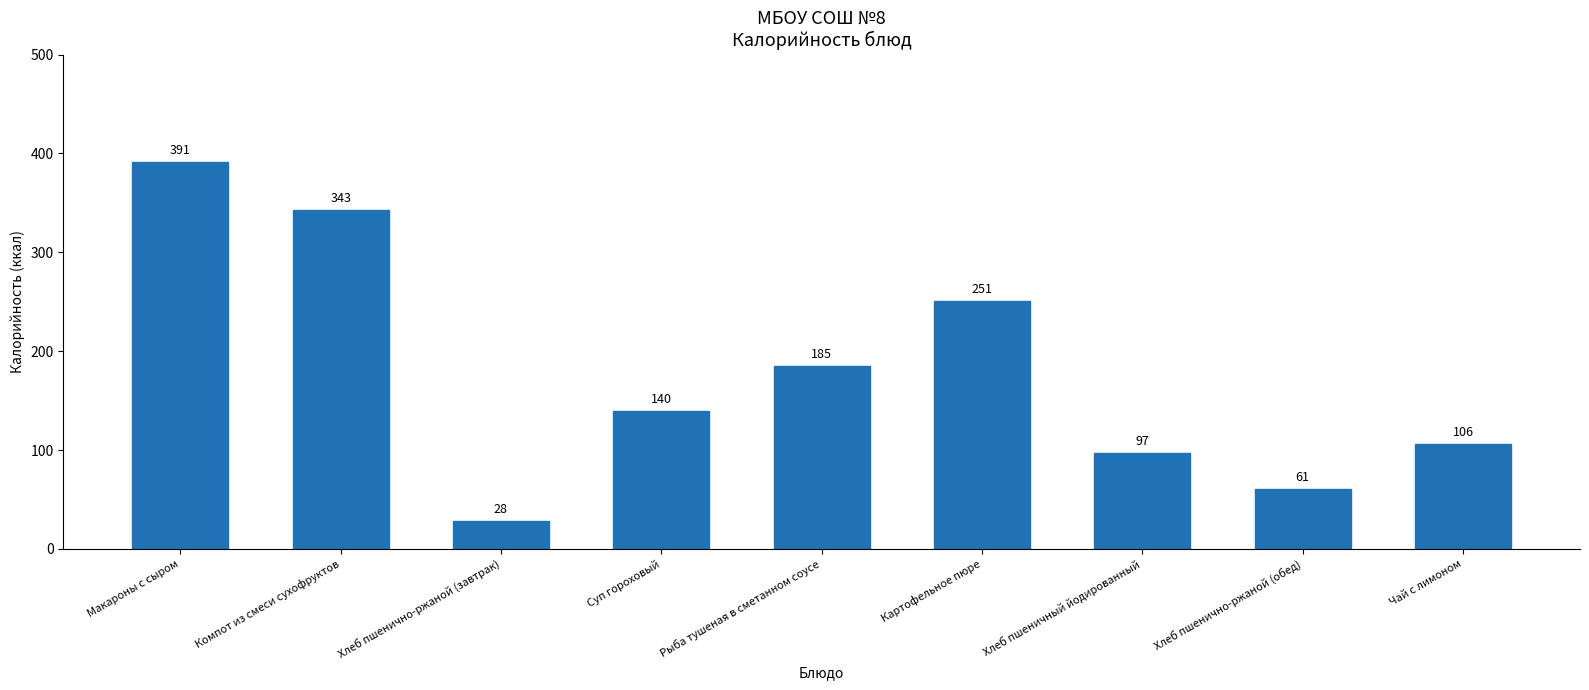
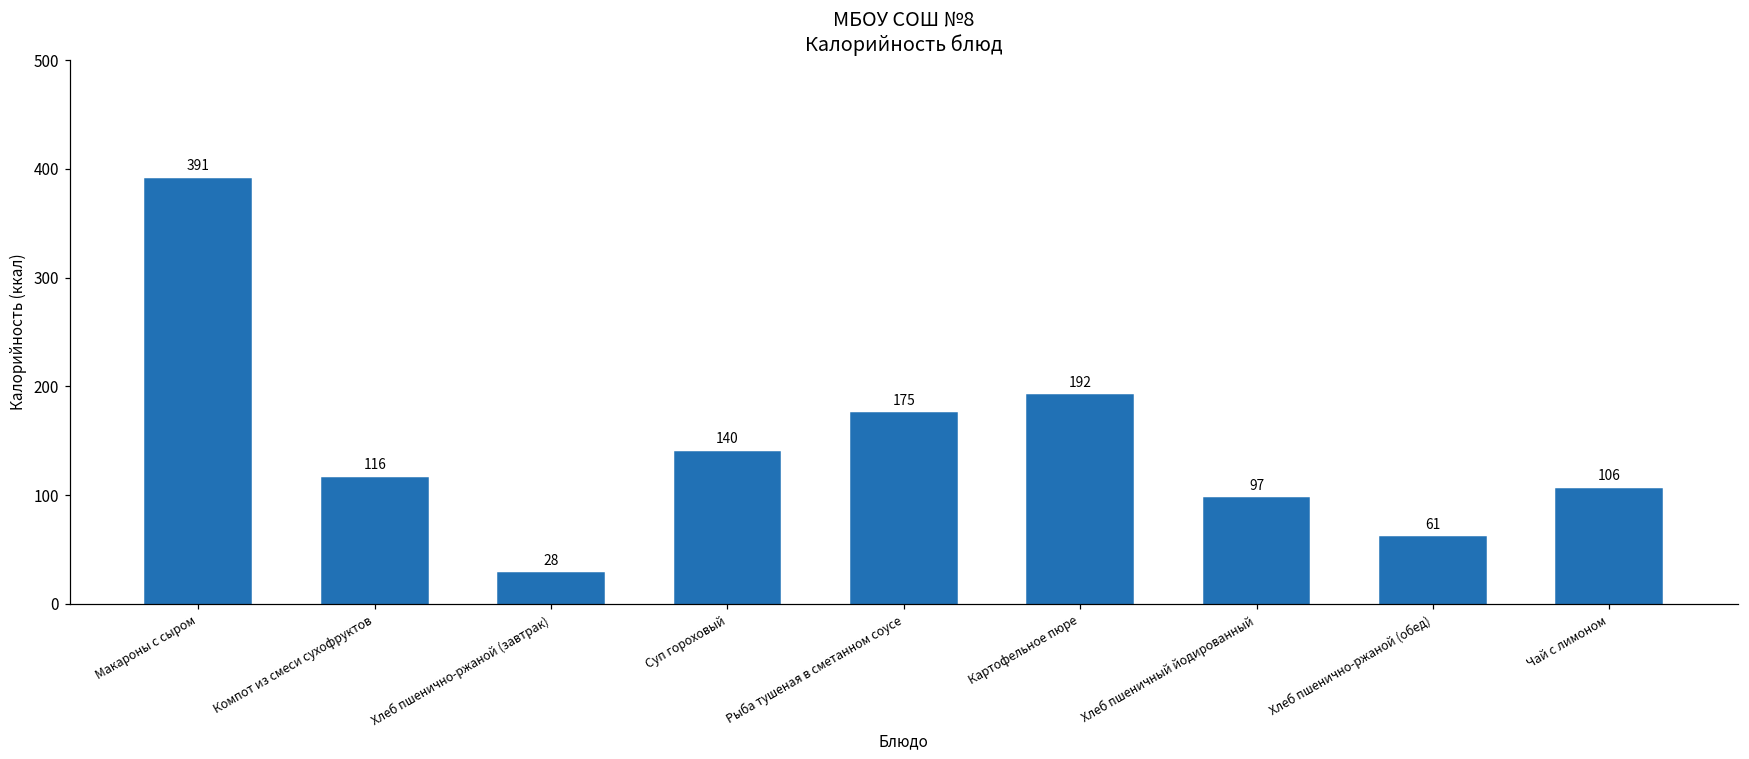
Компот из смеси сухофруктов: 343 -> 116
Рыба тушеная в сметанном соусе: 185 -> 175
Картофельное пюре: 251 -> 192
